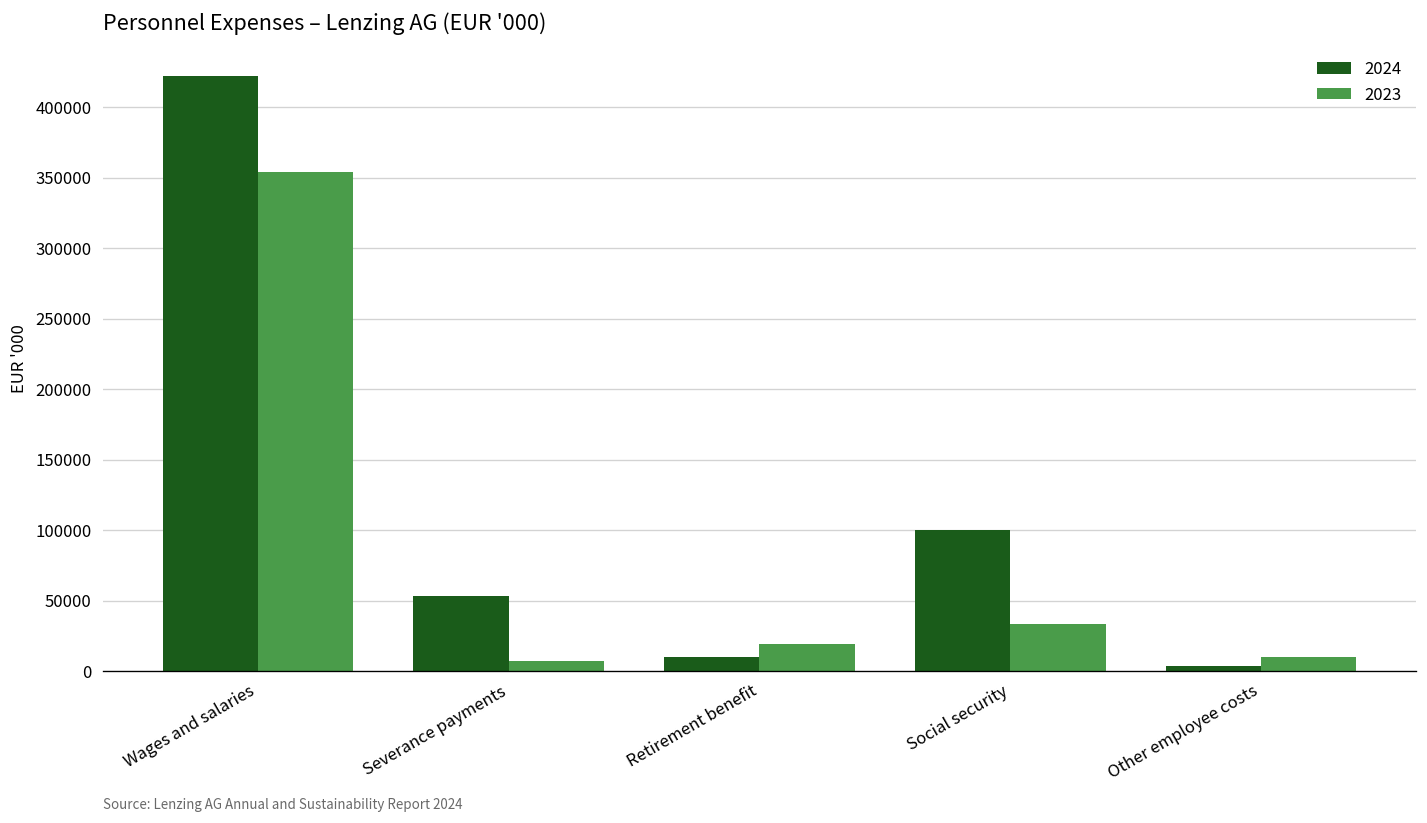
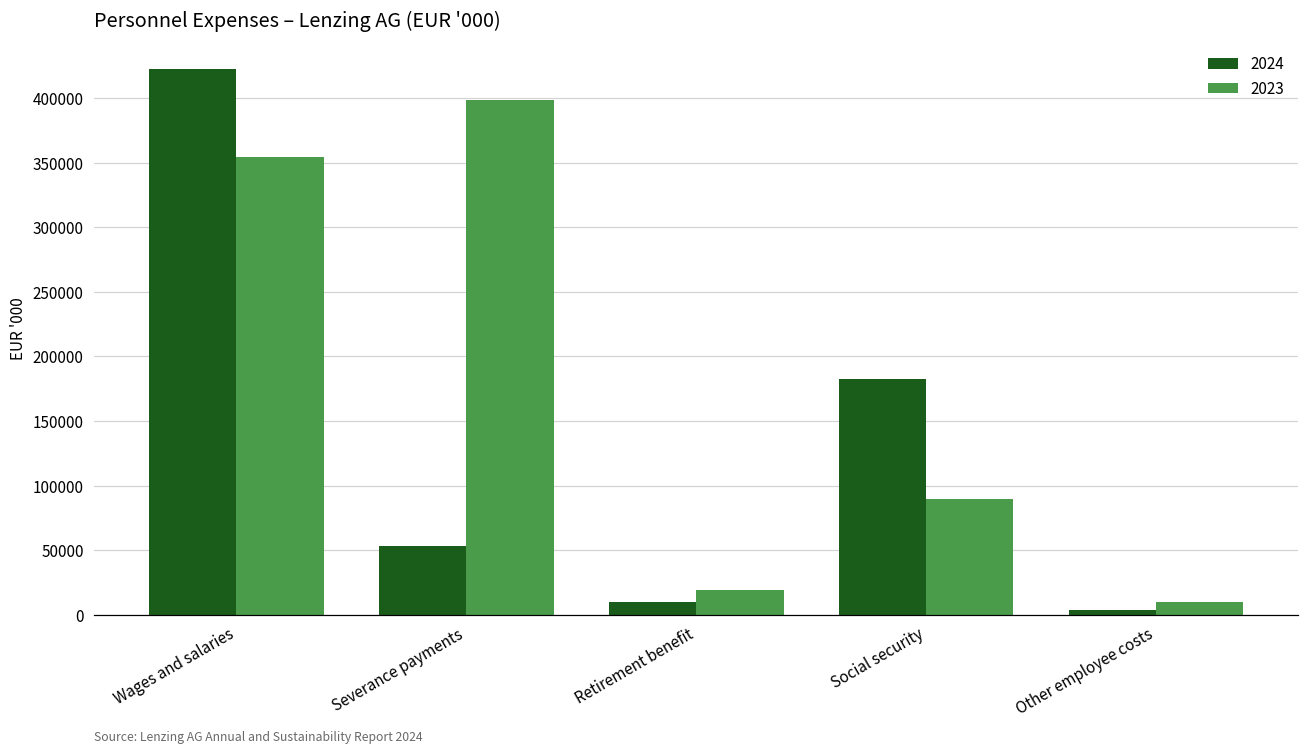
2023, Severance payments: 8000 -> 398000
2024, Social security: 100000 -> 183000
2023, Social security: 34000 -> 90000
